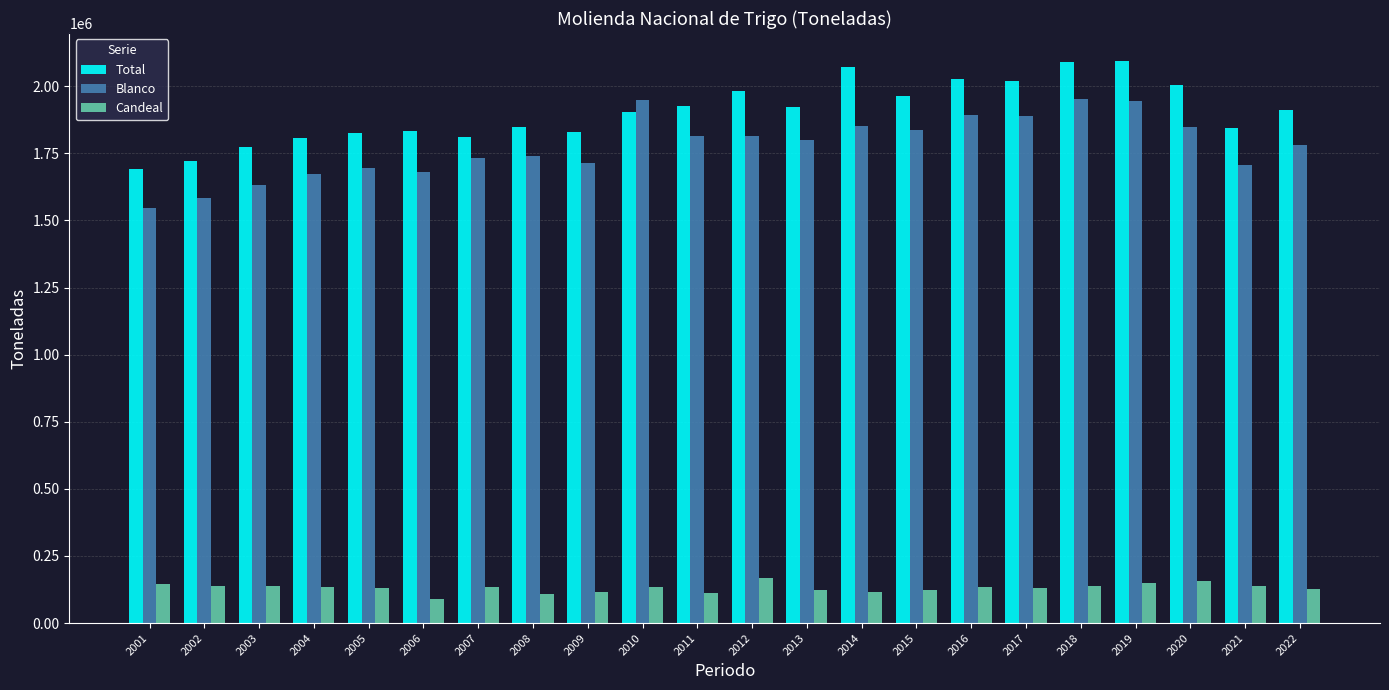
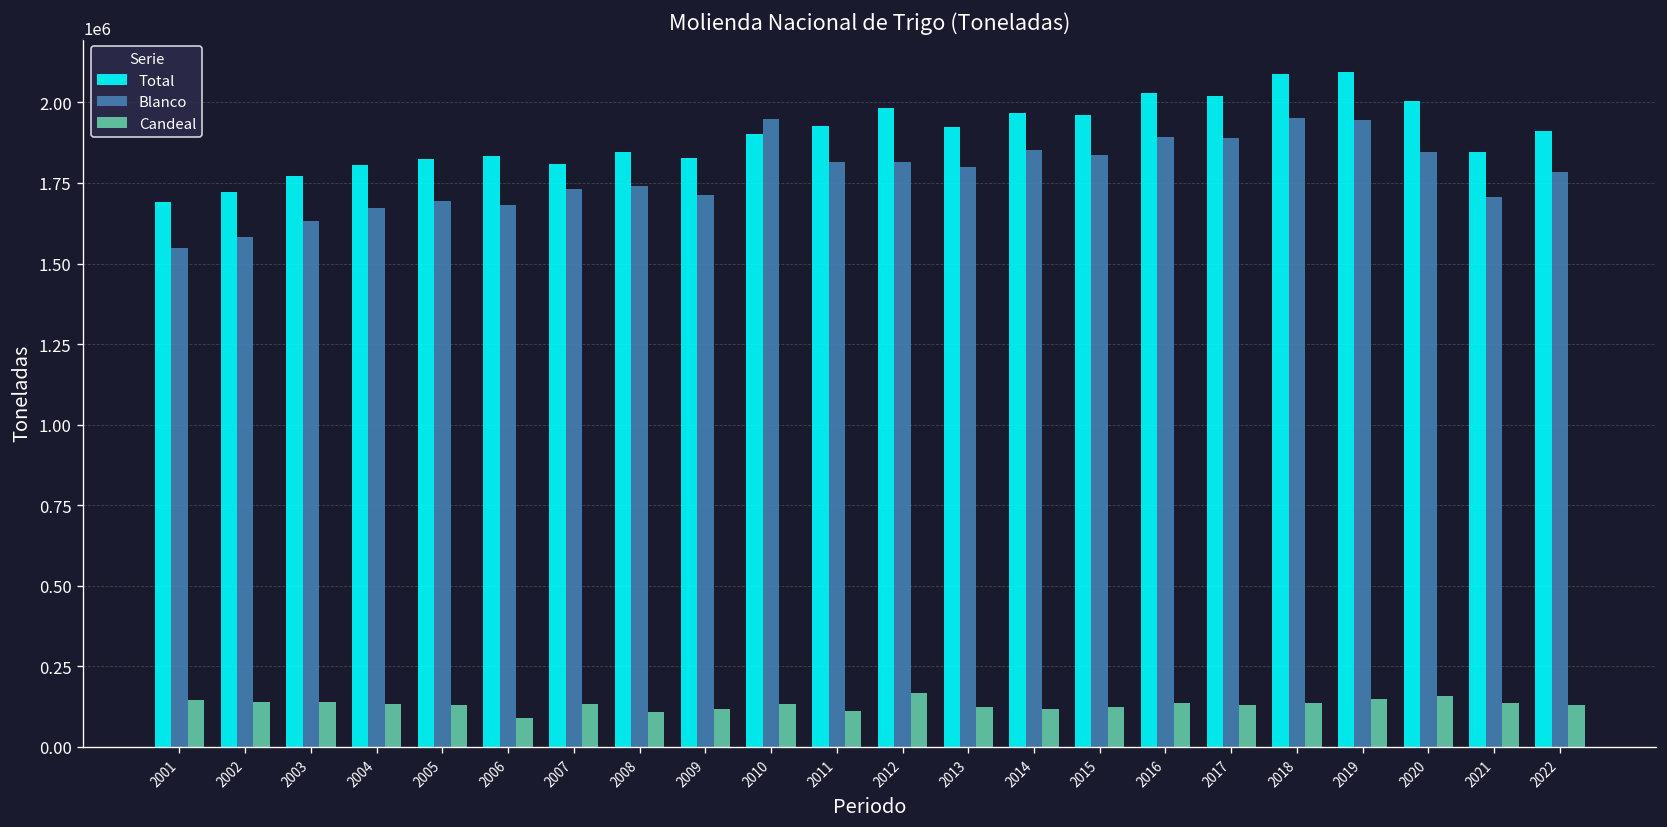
Total, 2014: 2070000 -> 1970000
